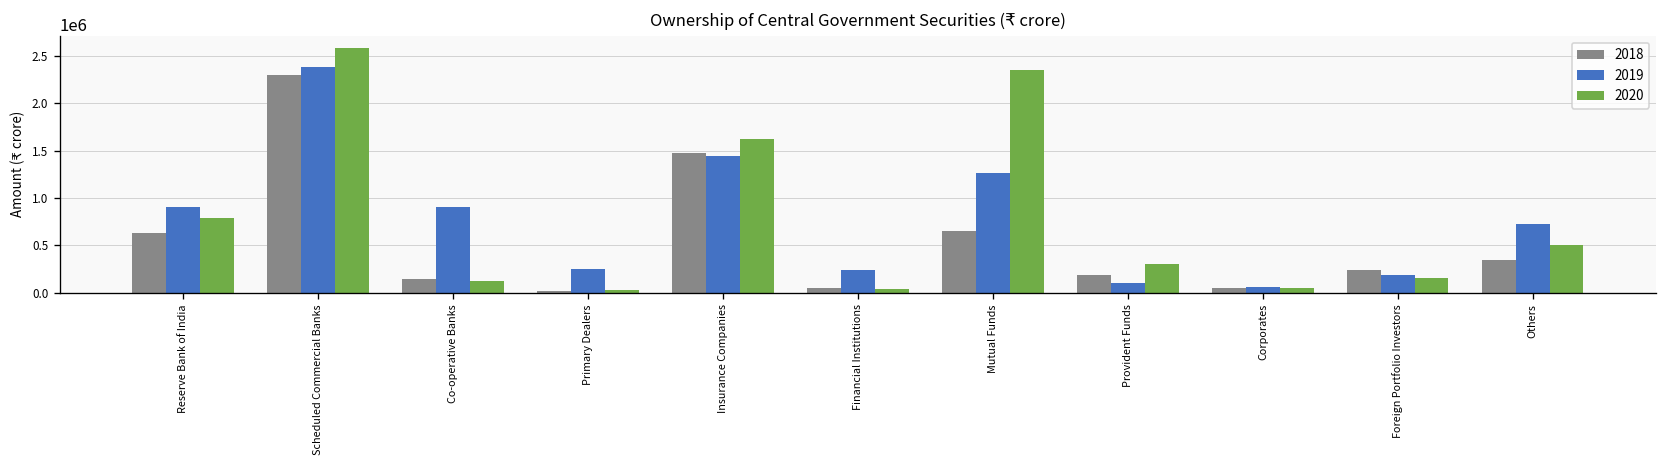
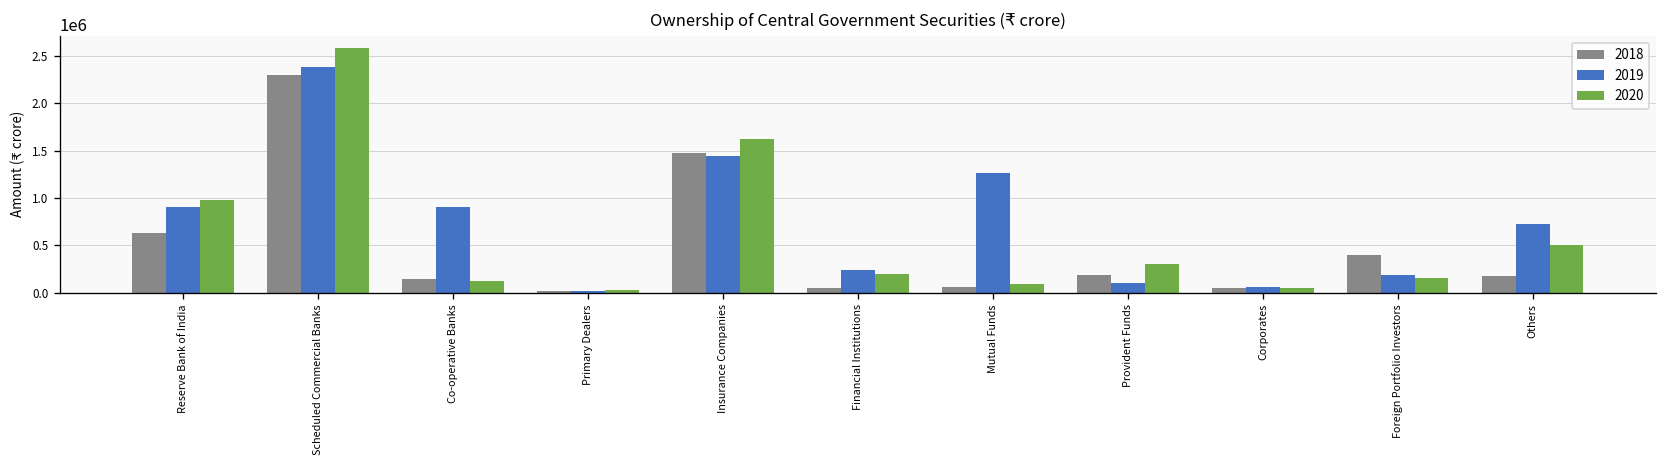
2020, Reserve Bank of India: 800000 -> 1000000
2019, Primary Dealers: 300000 -> 0
2020, Financial Institutions: 0 -> 200000
2018, Mutual Funds: 600000 -> 100000
2020, Mutual Funds: 2400000 -> 100000
2018, Foreign Portfolio Investors: 200000 -> 400000
2018, Others: 300000 -> 200000
